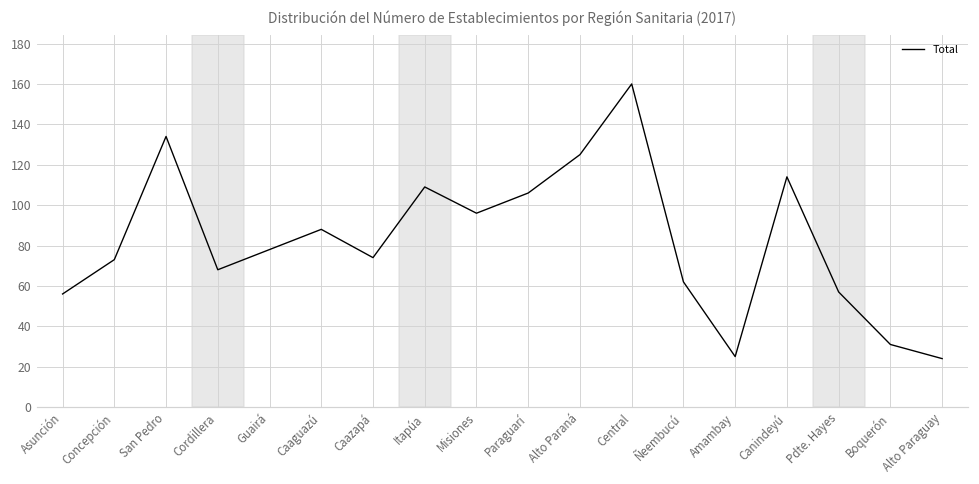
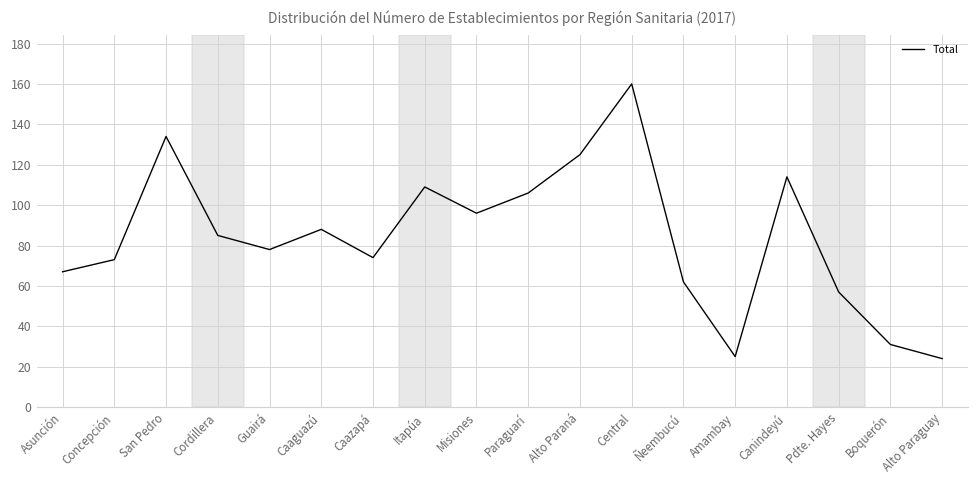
Asunción: 56 -> 67
Cordillera: 68 -> 85
